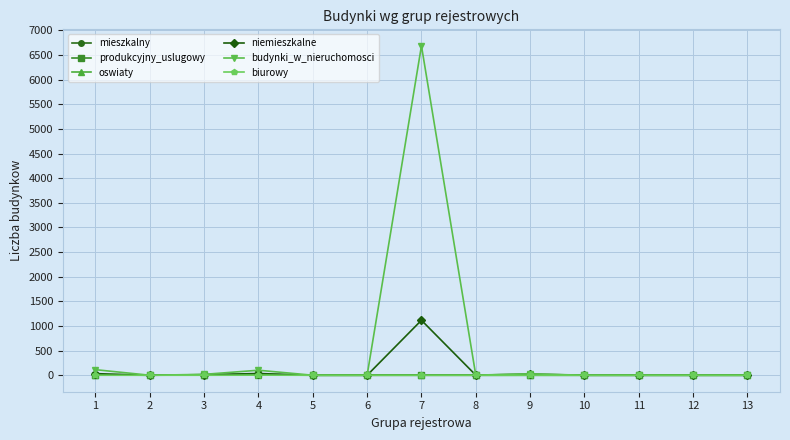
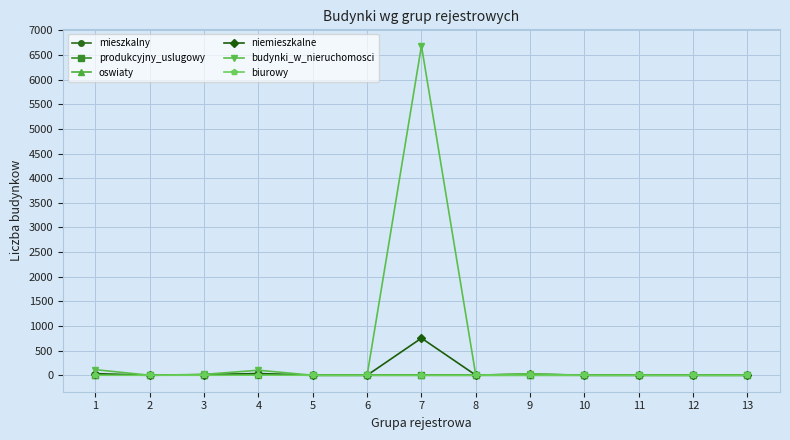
niemieszkalne, 7: 1100 -> 800
